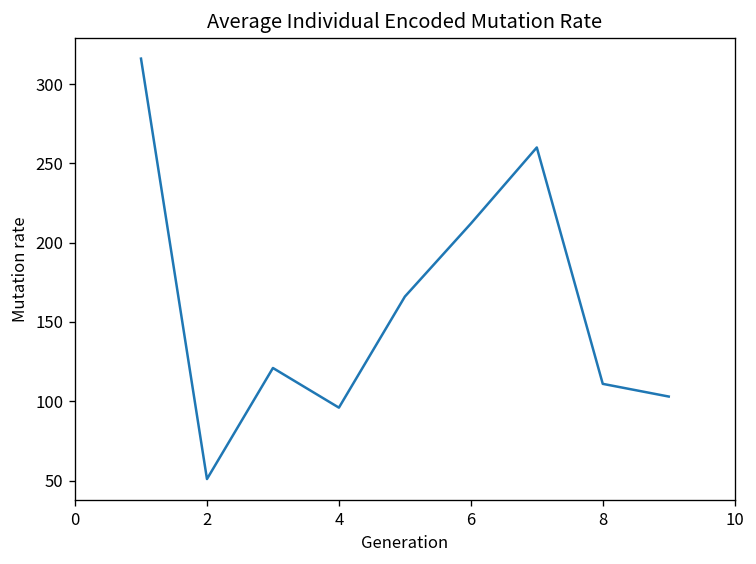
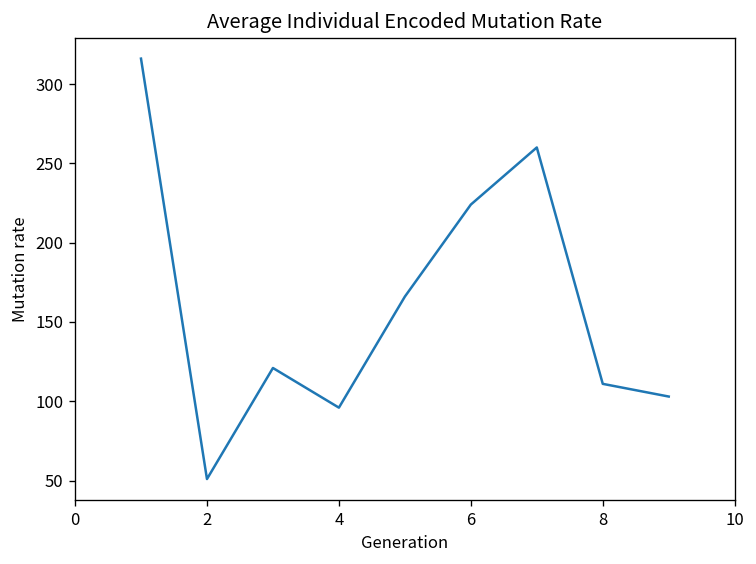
6: 212 -> 224
